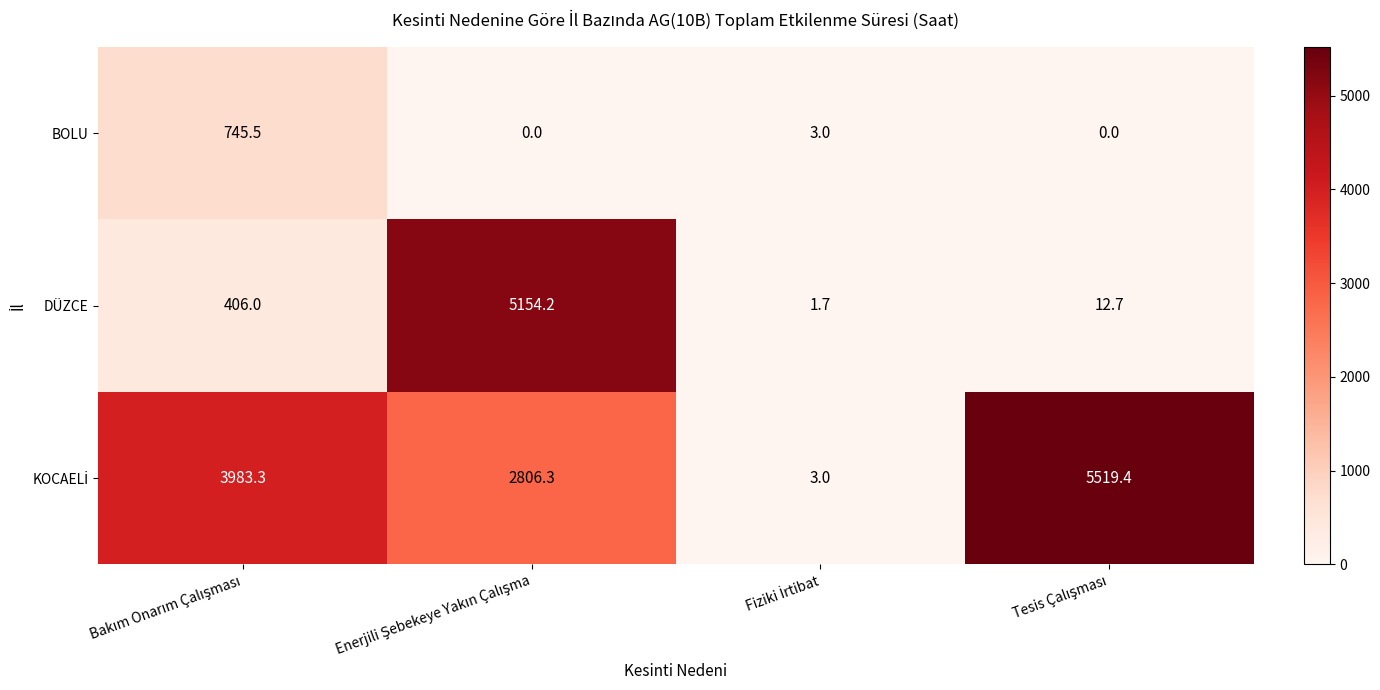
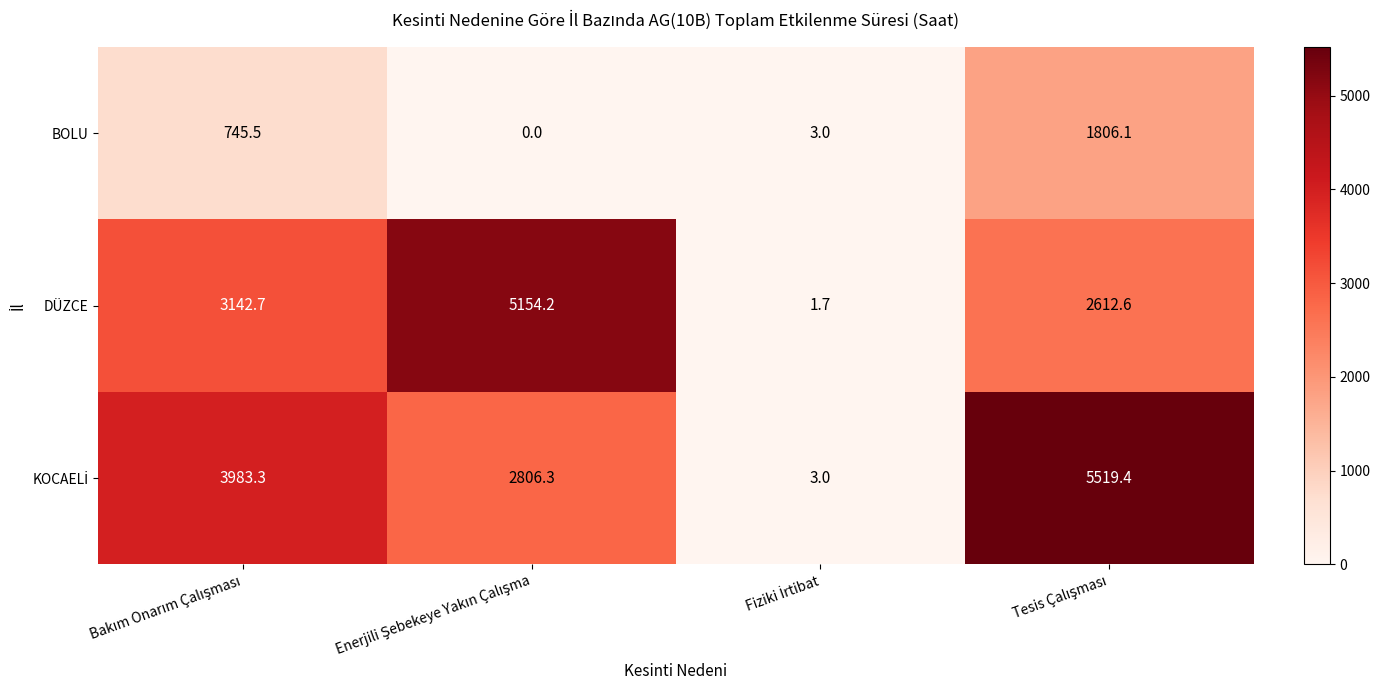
BOLU, Tesis Çalışması: 0.0 -> 1806.1
DÜZCE, Bakım Onarım Çalışması: 406.0 -> 3142.7
DÜZCE, Tesis Çalışması: 12.7 -> 2612.6
